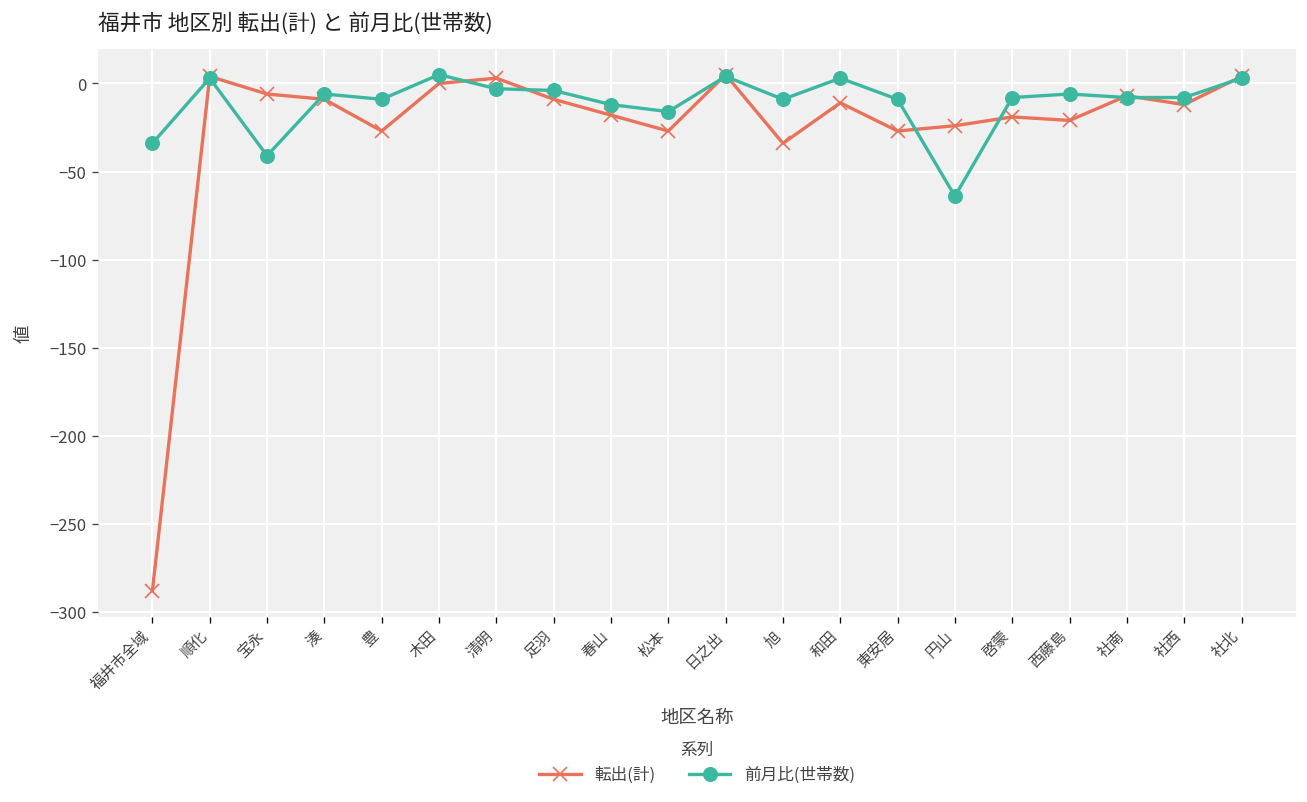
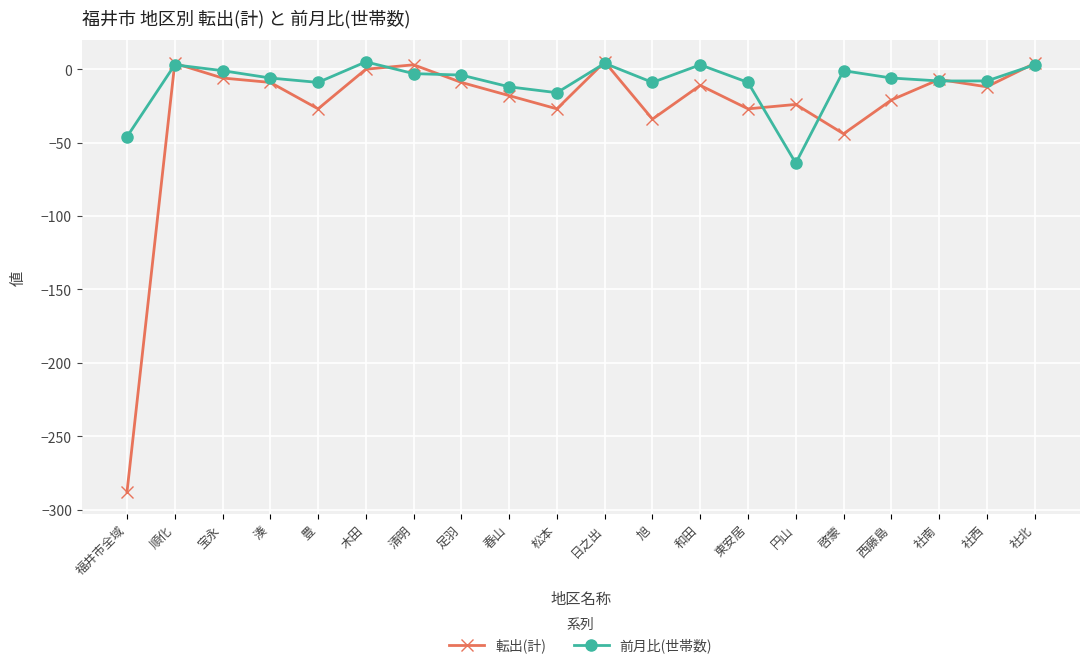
前月比(世帯数), 福井市全域: -34 -> -46
前月比(世帯数), 宝永: -41 -> -1
転出(計), 啓蒙: -19 -> -44
前月比(世帯数), 啓蒙: -8 -> -1
